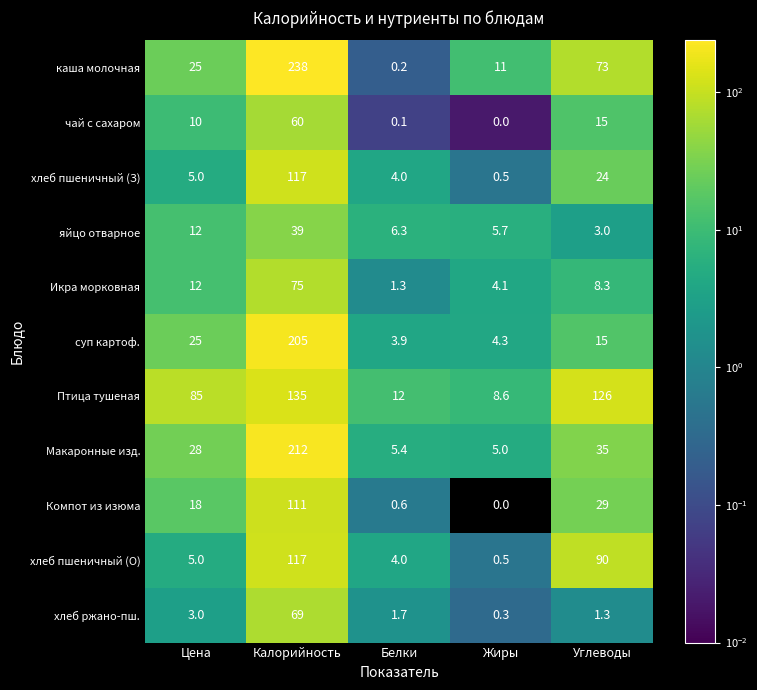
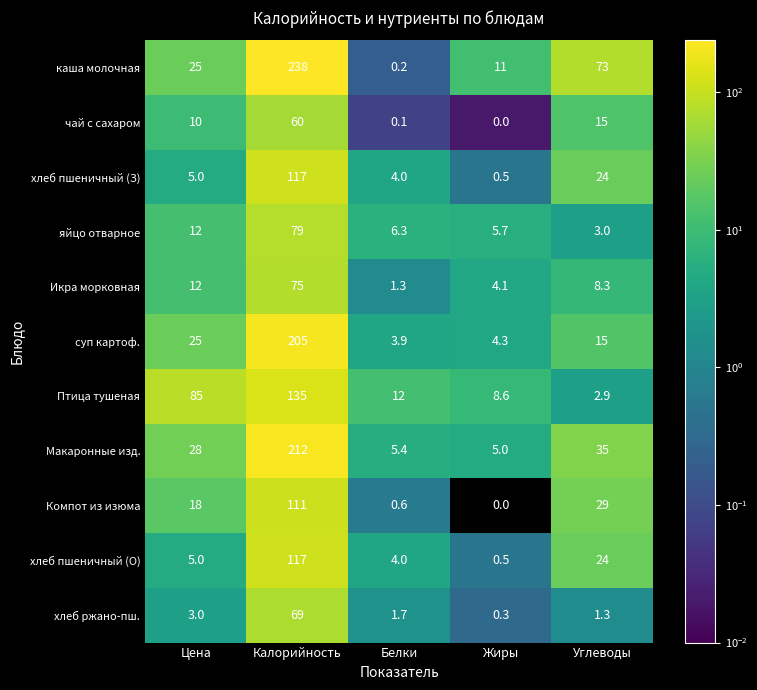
яйцо отварное, Калорийность: 39 -> 79
Птица тушеная, Углеводы: 126 -> 2.9
хлеб пшеничный (О), Углеводы: 90 -> 24
